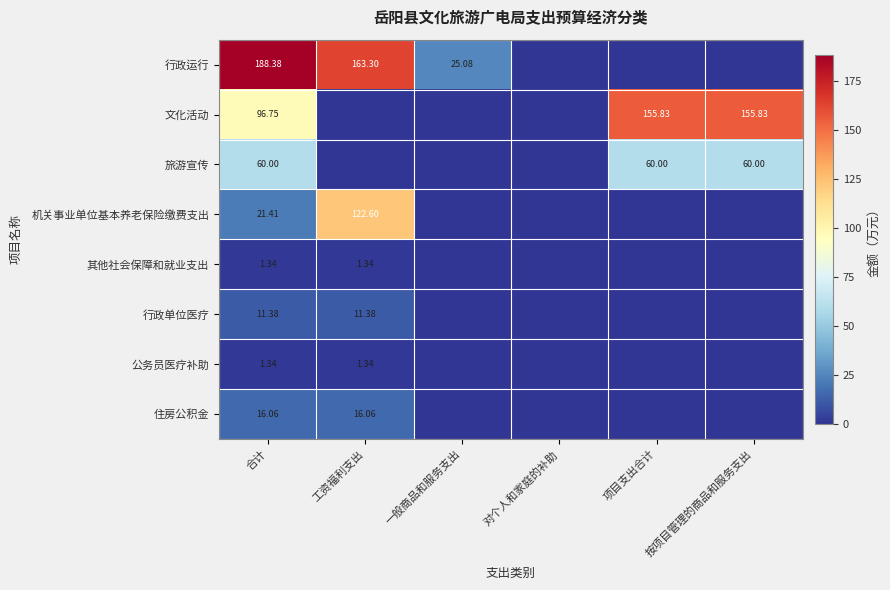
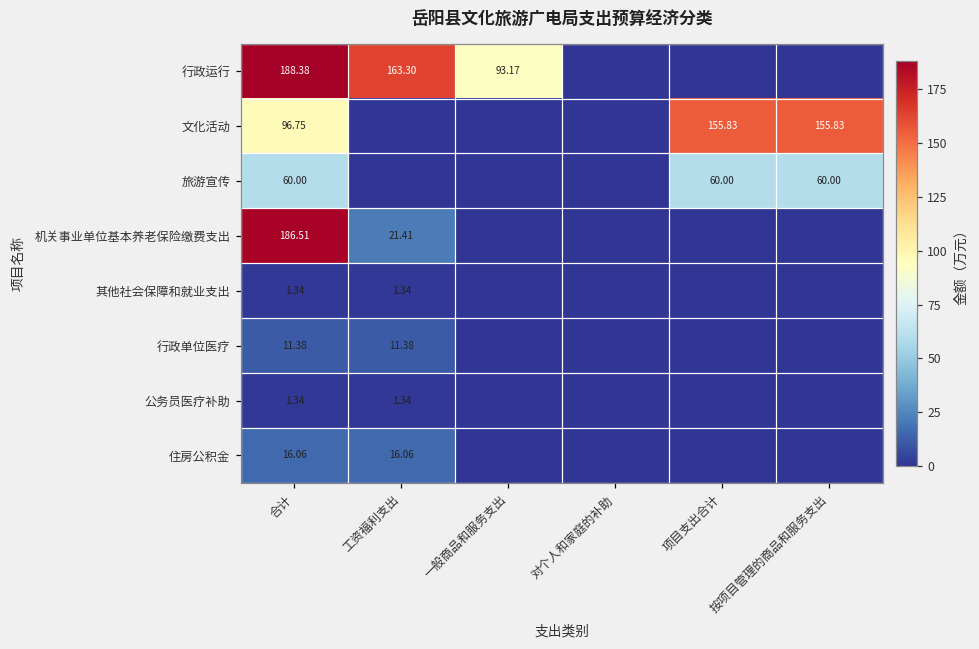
行政运行, 一般商品和服务支出: 25.08 -> 93.17
机关事业单位基本养老保险缴费支出, 合计: 21.41 -> 186.51
机关事业单位基本养老保险缴费支出, 工资福利支出: 122.60 -> 21.41
